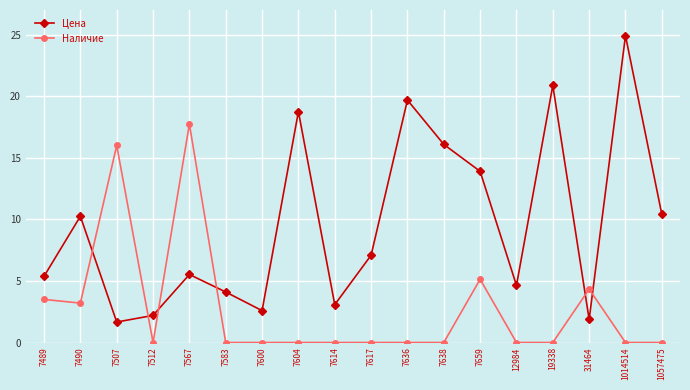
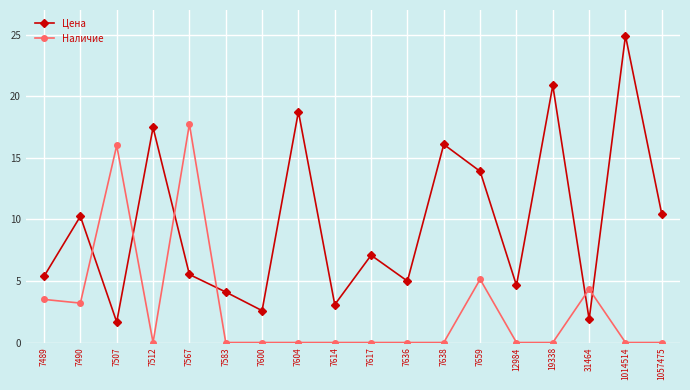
Цена, 7512: 2.2 -> 17.5
Цена, 7636: 19.7 -> 5.0
